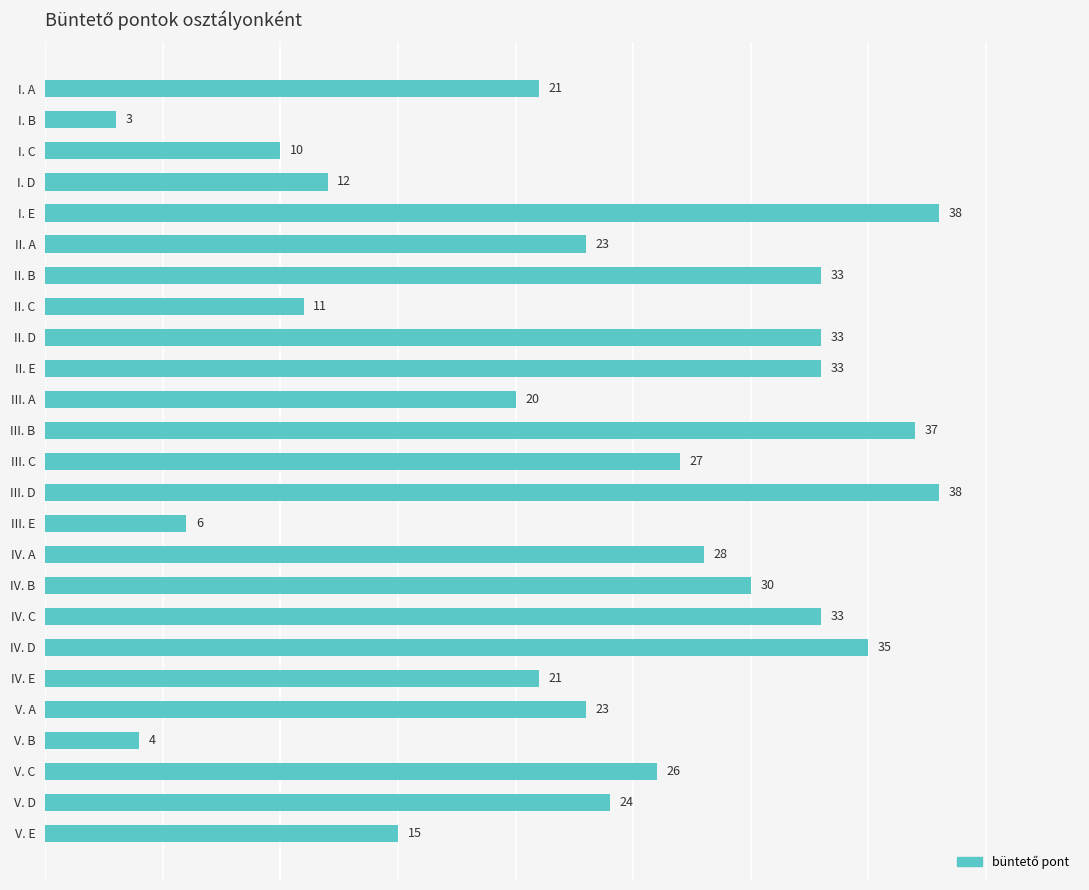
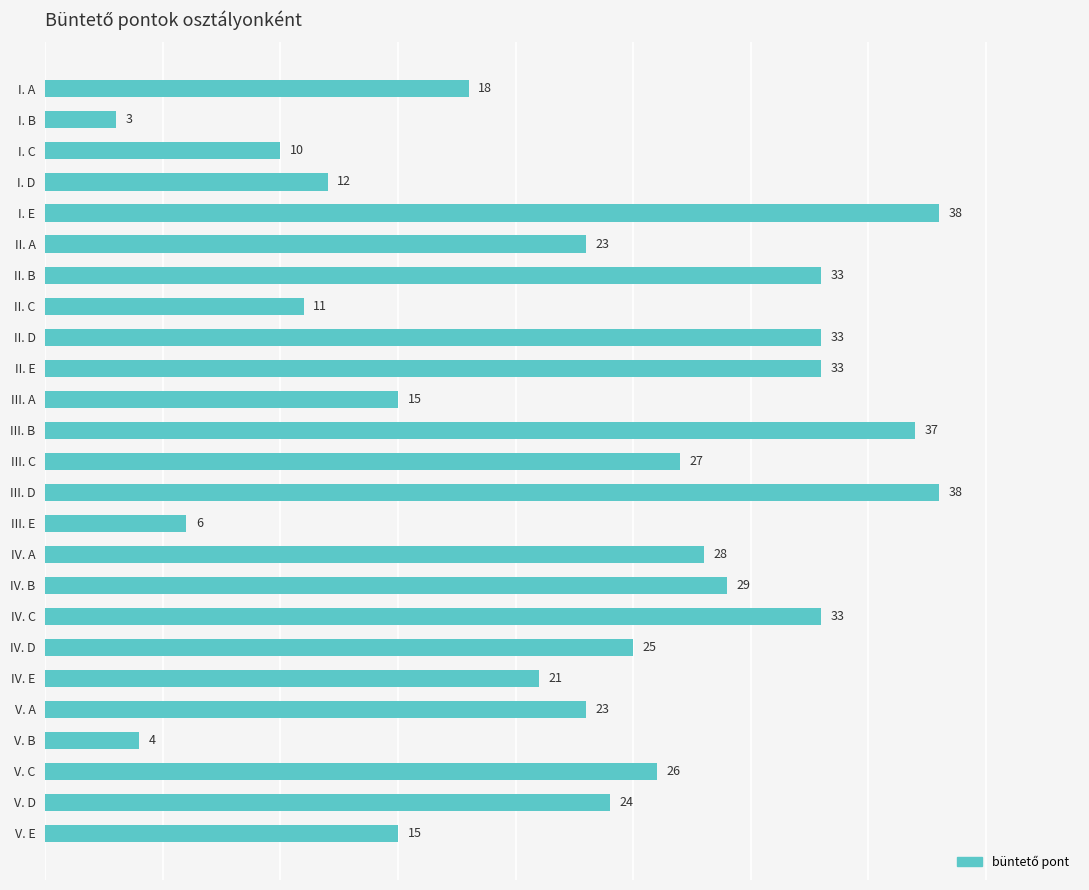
I. A: 21 -> 18
III. A: 20 -> 15
IV. B: 30 -> 29
IV. D: 35 -> 25
